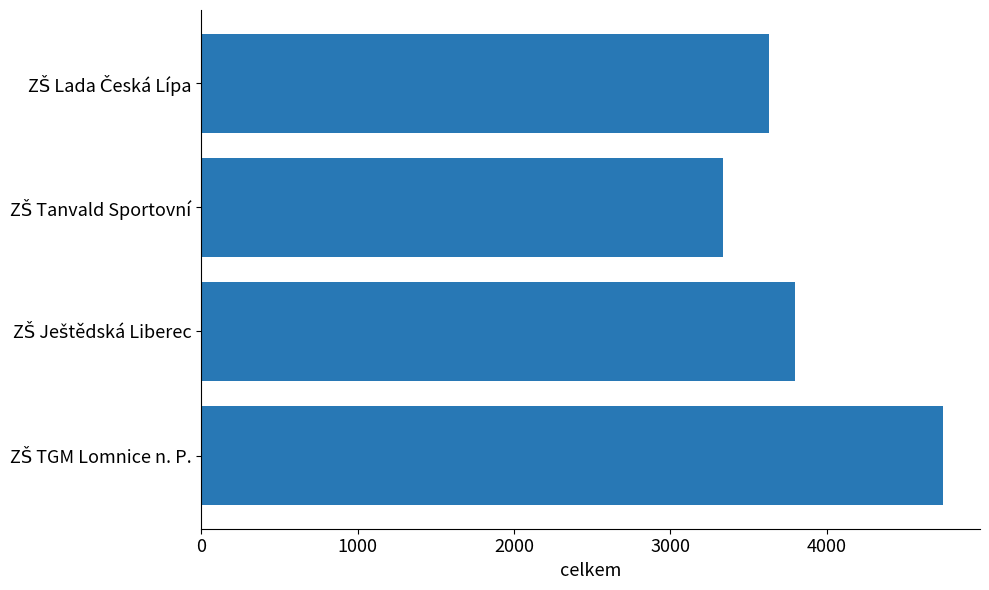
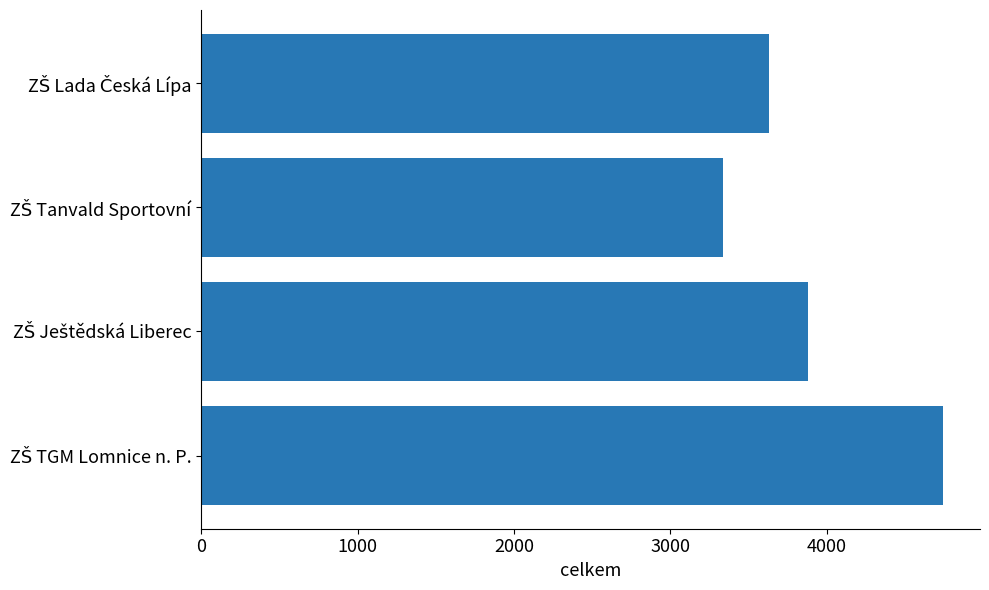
ZŠ Ještědská Liberec: 3800 -> 3880
